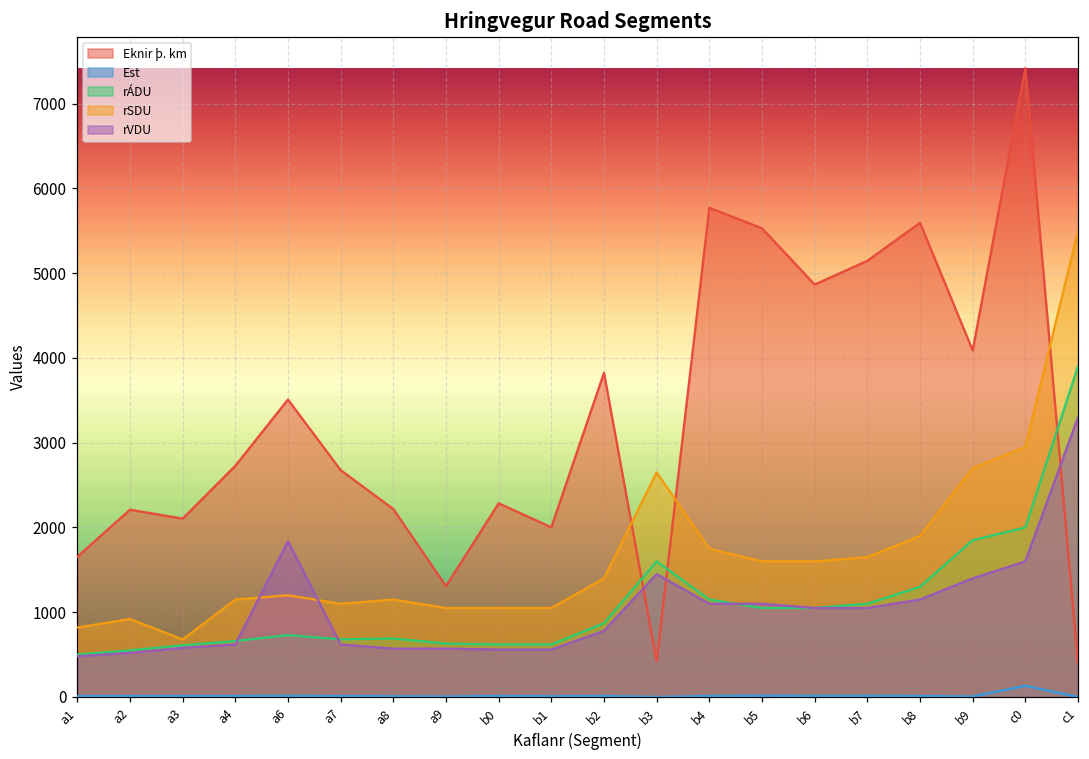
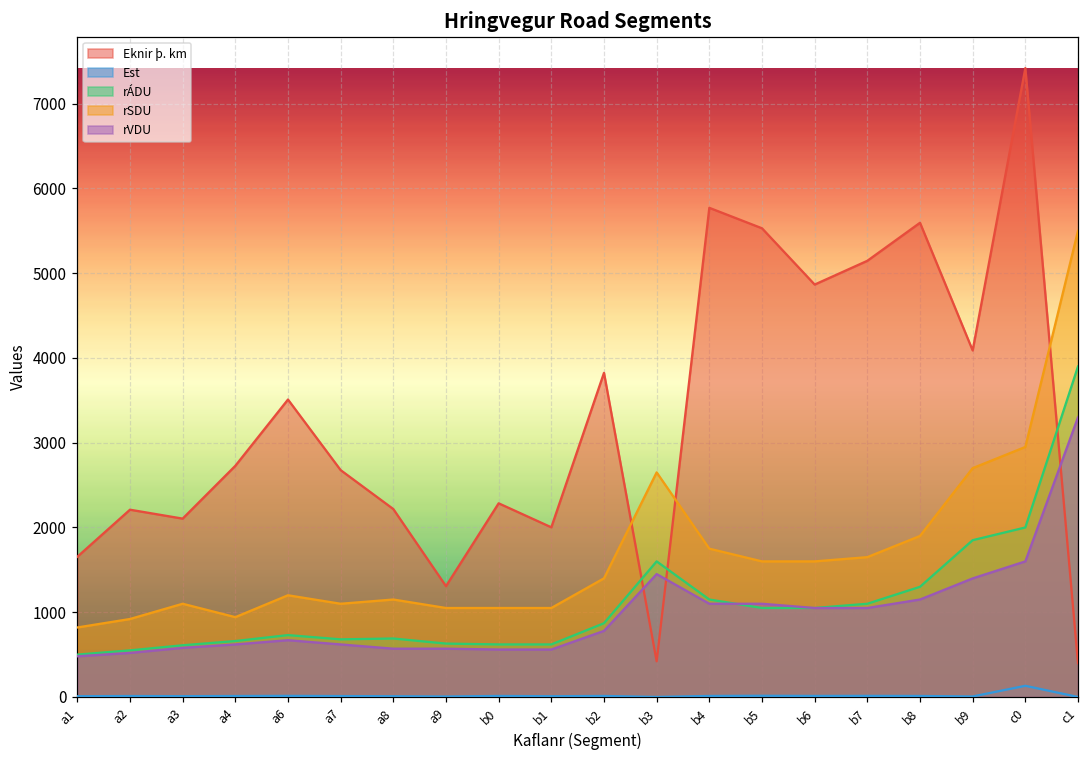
rSDU, a3: 700 -> 1100
rSDU, a4: 1200 -> 900
rVDU, a6: 1800 -> 700
